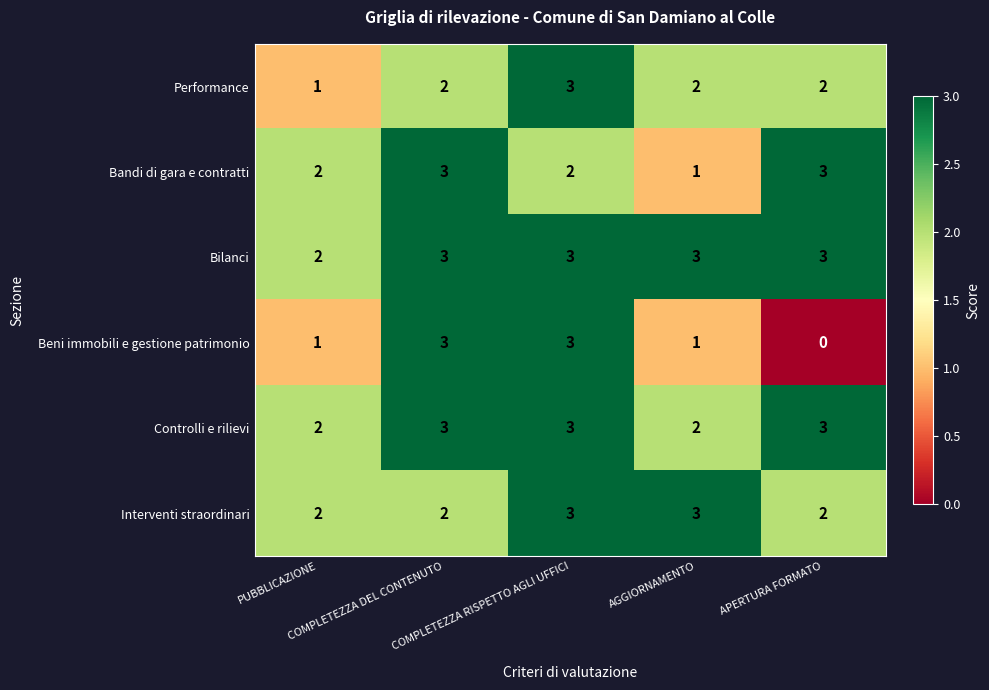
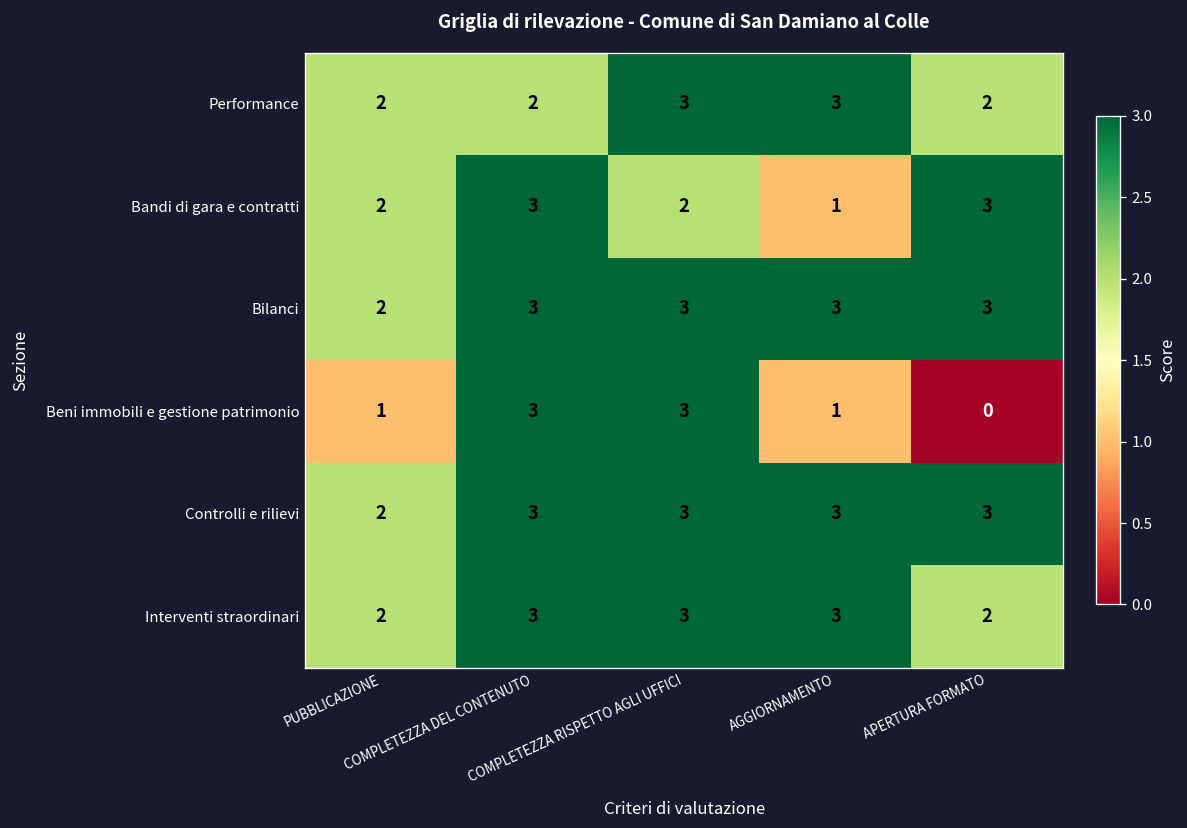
Performance, PUBBLICAZIONE: 1 -> 2
Performance, AGGIORNAMENTO: 2 -> 3
Controlli e rilievi, AGGIORNAMENTO: 2 -> 3
Interventi straordinari, COMPLETEZZA DEL CONTENUTO: 2 -> 3
